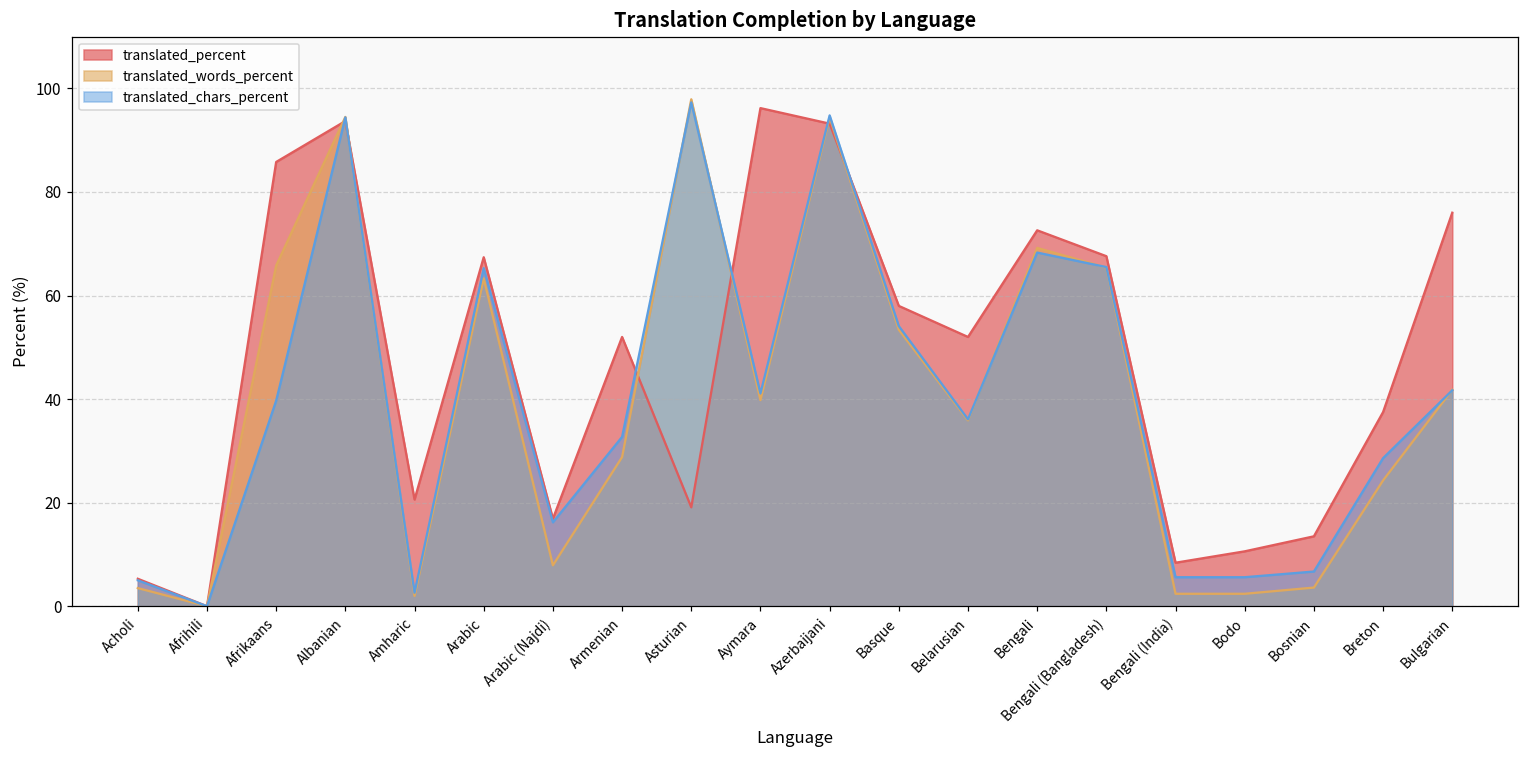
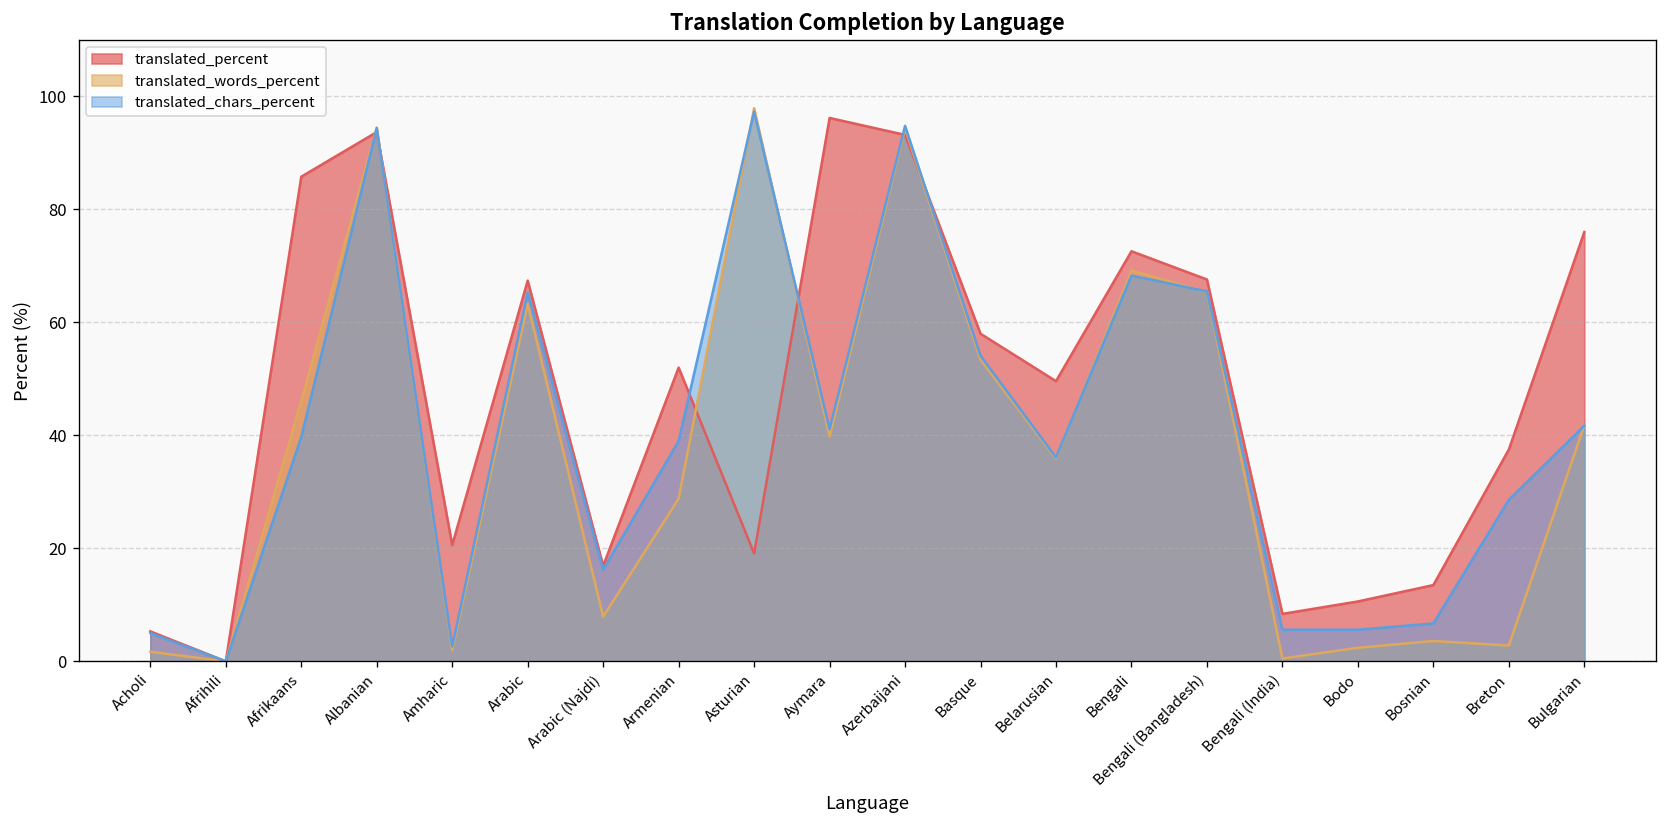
translated_words_percent, Acholi: 4 -> 2
translated_words_percent, Afrikaans: 66 -> 46
translated_chars_percent, Armenian: 33 -> 39
translated_percent, Belarusian: 52 -> 50
translated_words_percent, Bengali (India): 2 -> 1
translated_words_percent, Breton: 24 -> 3
